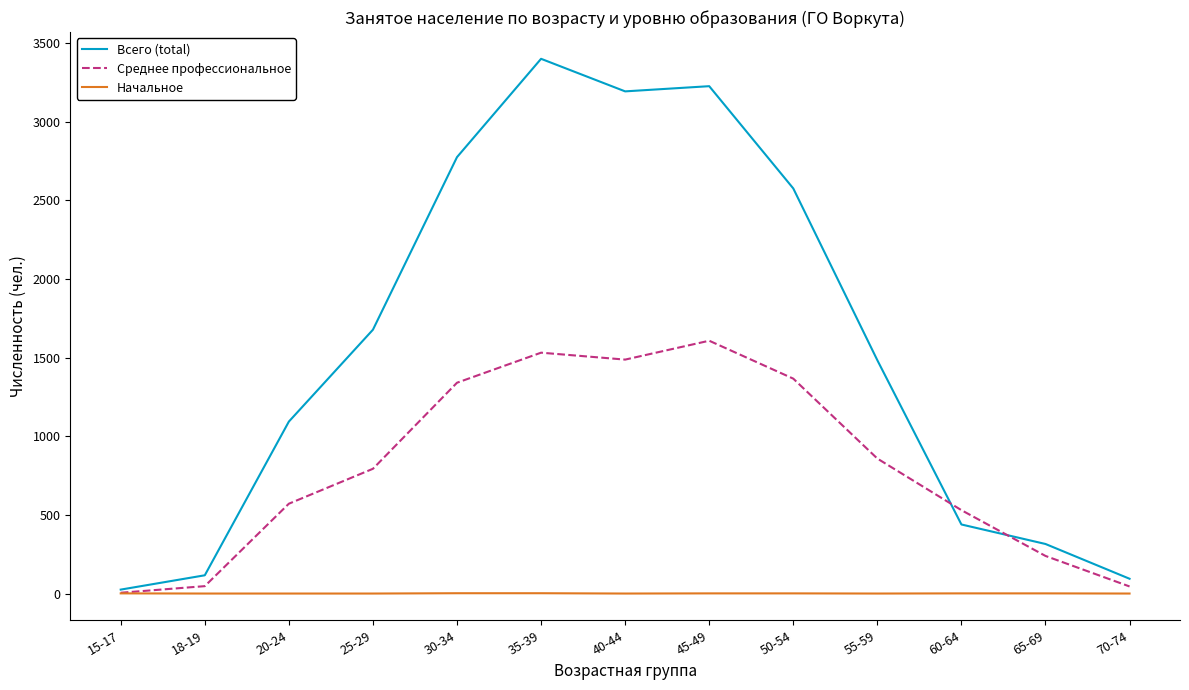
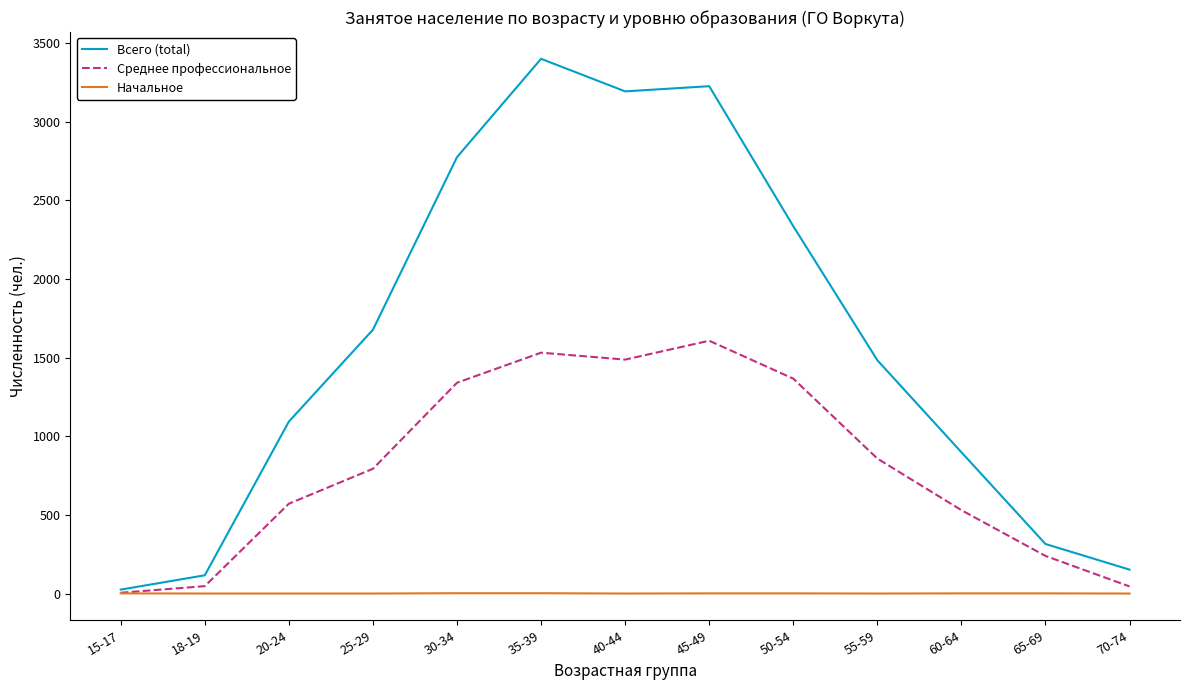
Всего (total), 50-54: 2580 -> 2340
Всего (total), 60-64: 440 -> 900
Всего (total), 70-74: 90 -> 150
